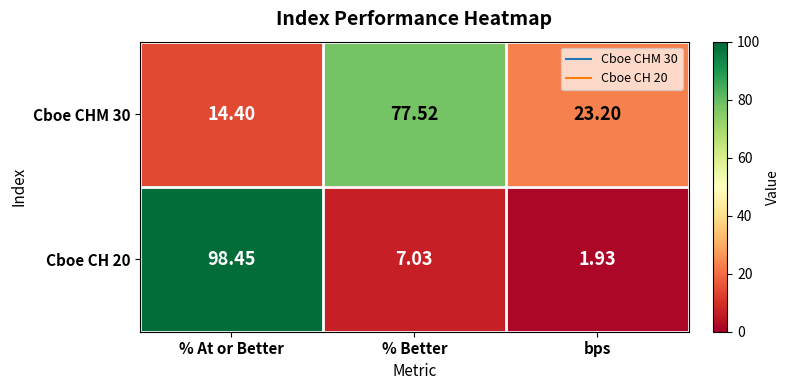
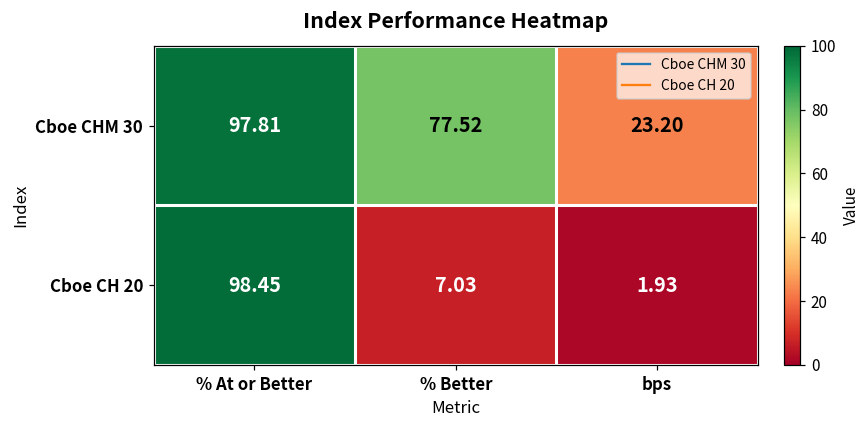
Cboe CHM 30, % At or Better: 14.40 -> 97.81
